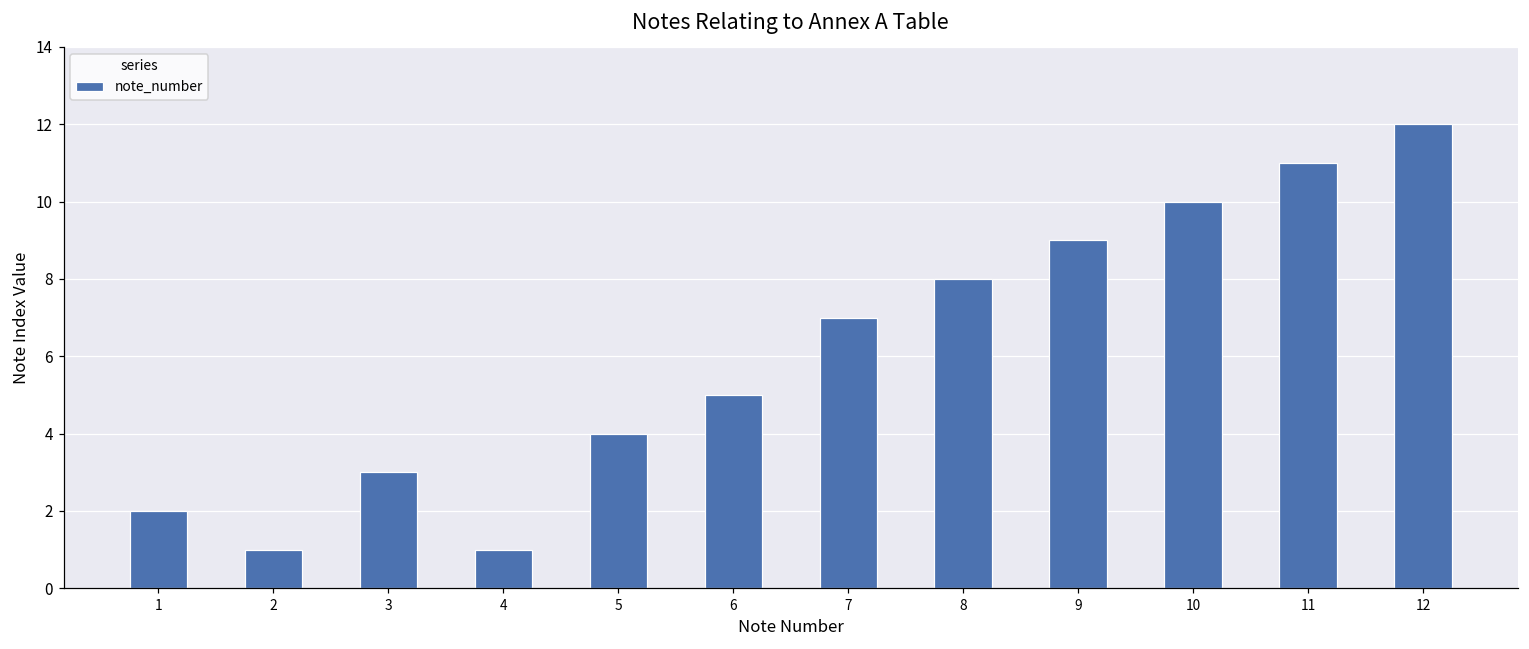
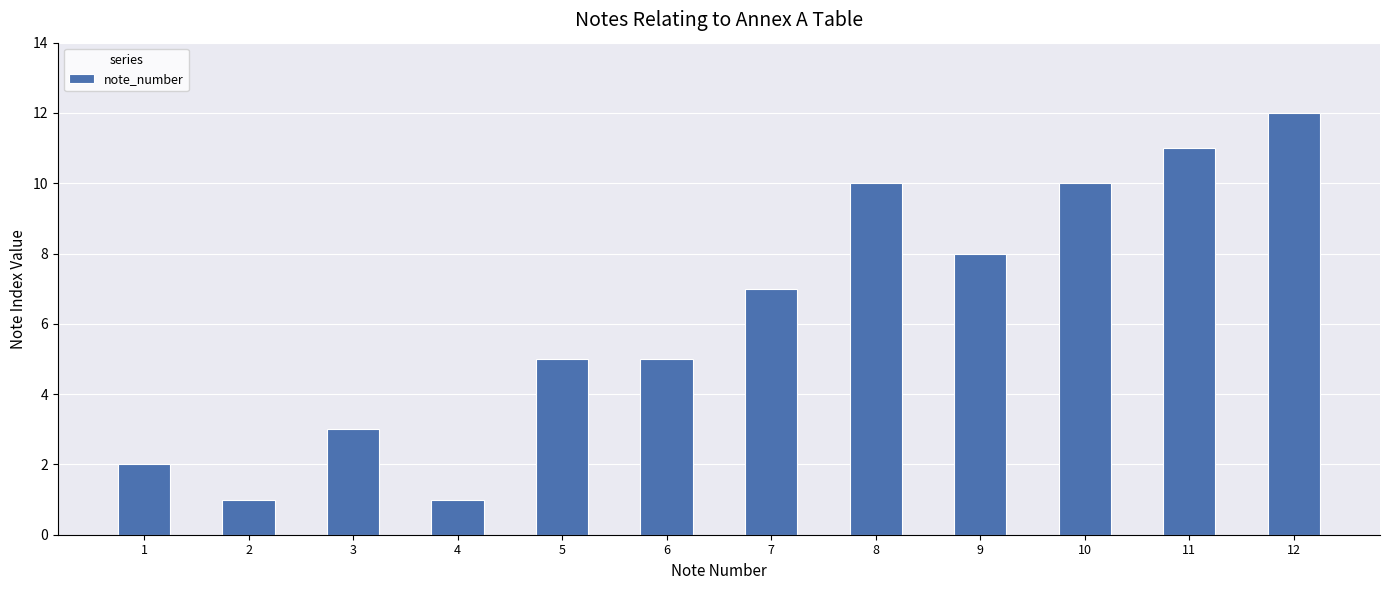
5: 4 -> 5
8: 8 -> 10
9: 9 -> 8
